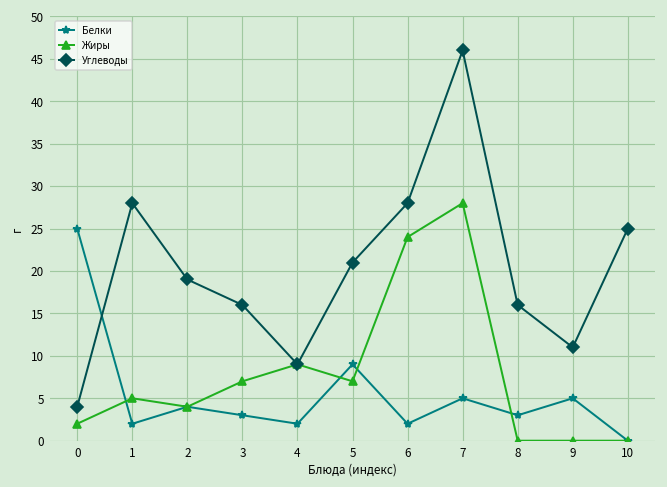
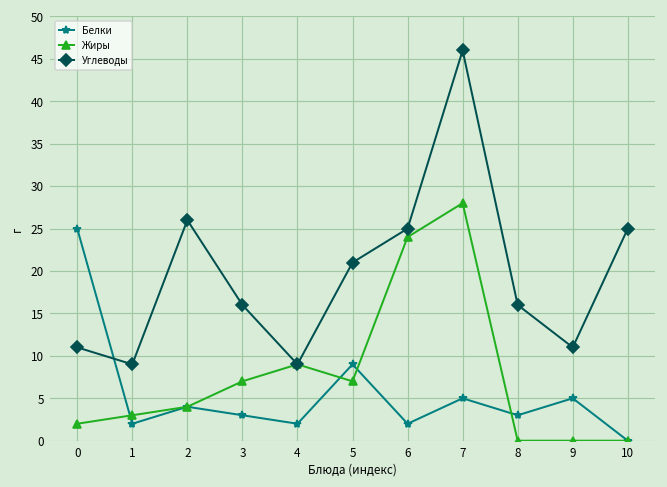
Углеводы, 0: 4 -> 11
Жиры, 1: 5 -> 3
Углеводы, 1: 28 -> 9
Углеводы, 2: 19 -> 26
Углеводы, 6: 28 -> 25
